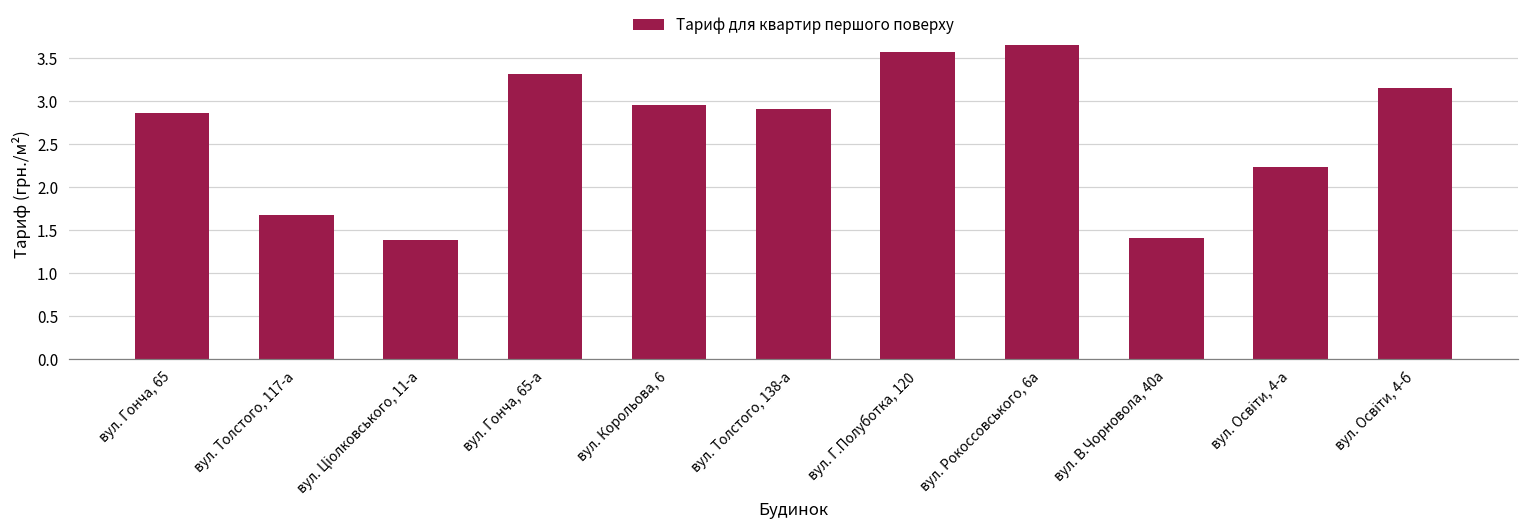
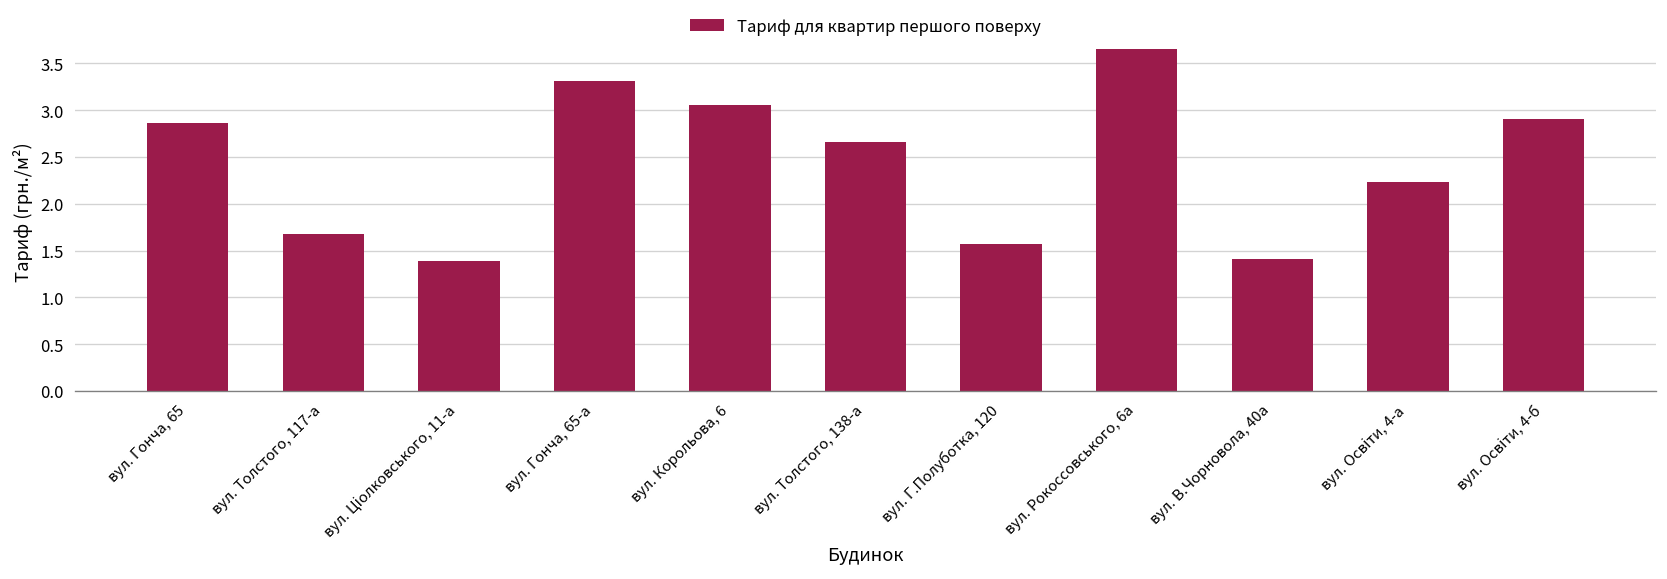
вул. Корольова, 6: 3.0 -> 3.1
вул. Толстого, 138-а: 2.9 -> 2.7
вул. Г.Полуботка, 120: 3.6 -> 1.6
вул. Освіти, 4-б: 3.2 -> 2.9
